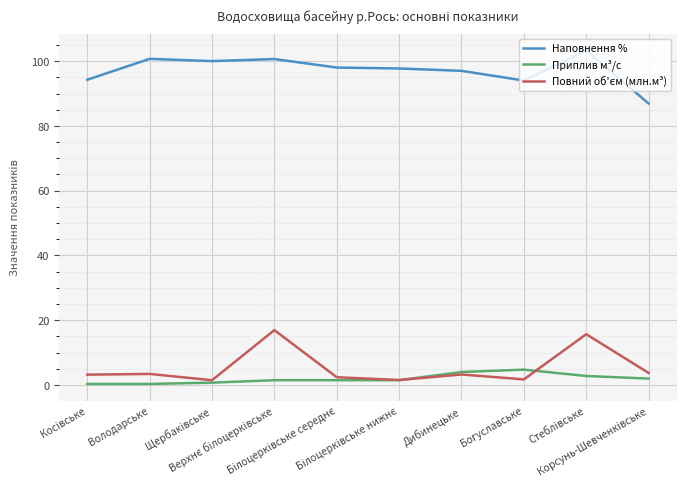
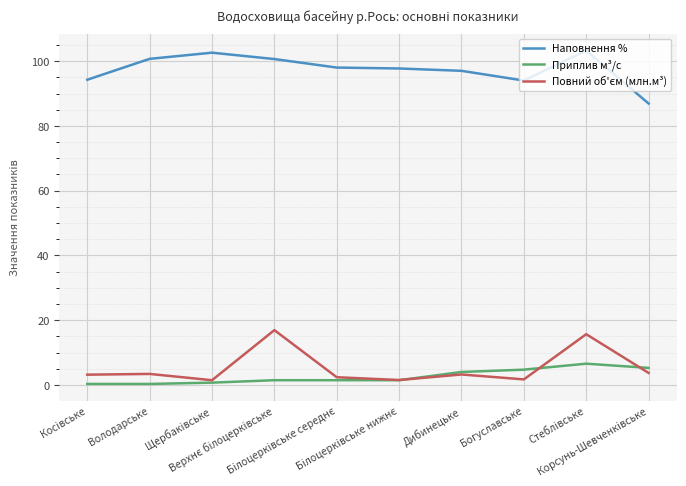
Наповнення %, Щербаківське: 100 -> 103
Приплив м³/с, Стеблівське: 3 -> 7
Приплив м³/с, Корсунь-Шевченківське: 2 -> 5
